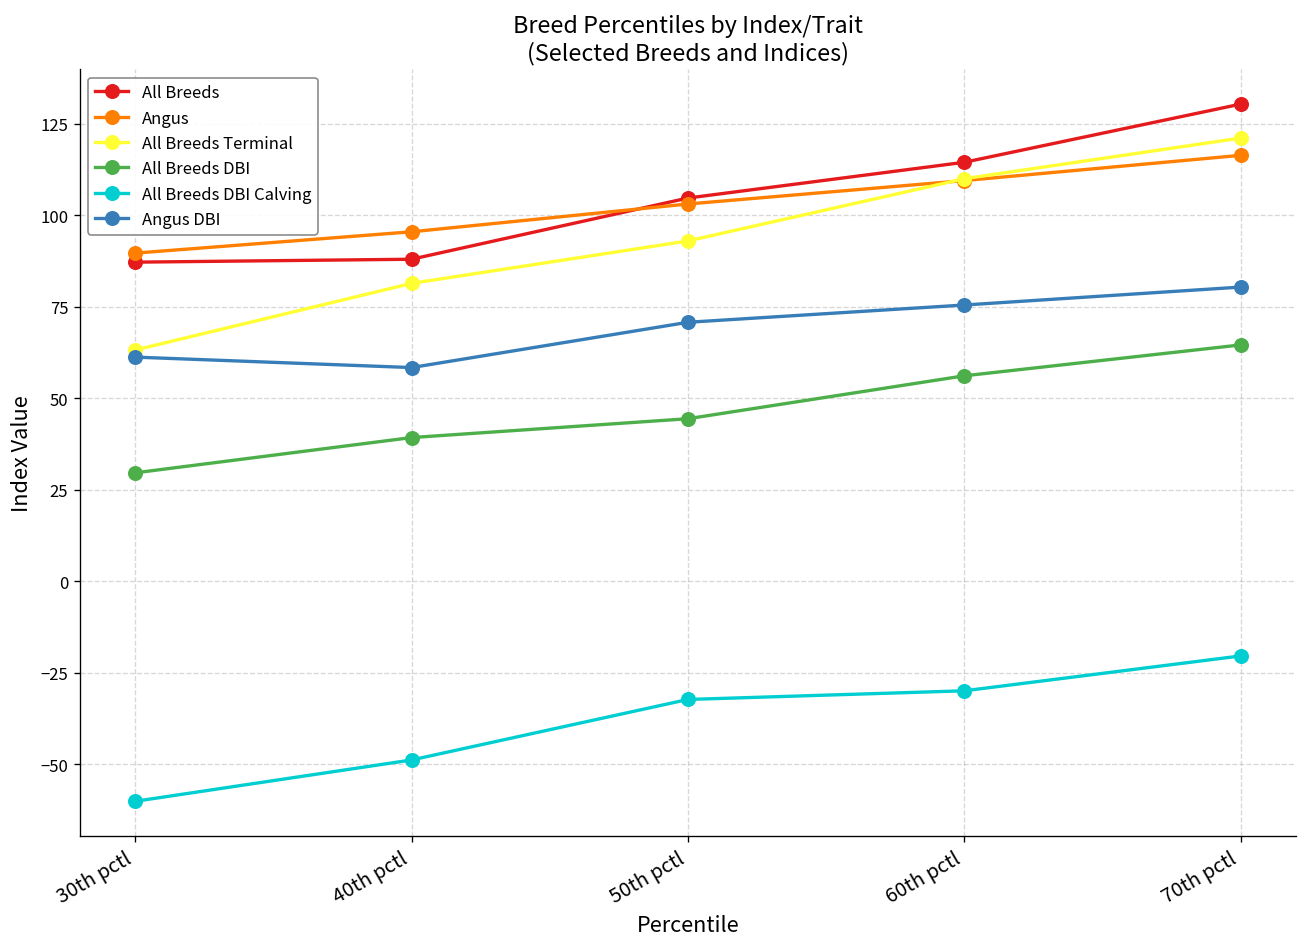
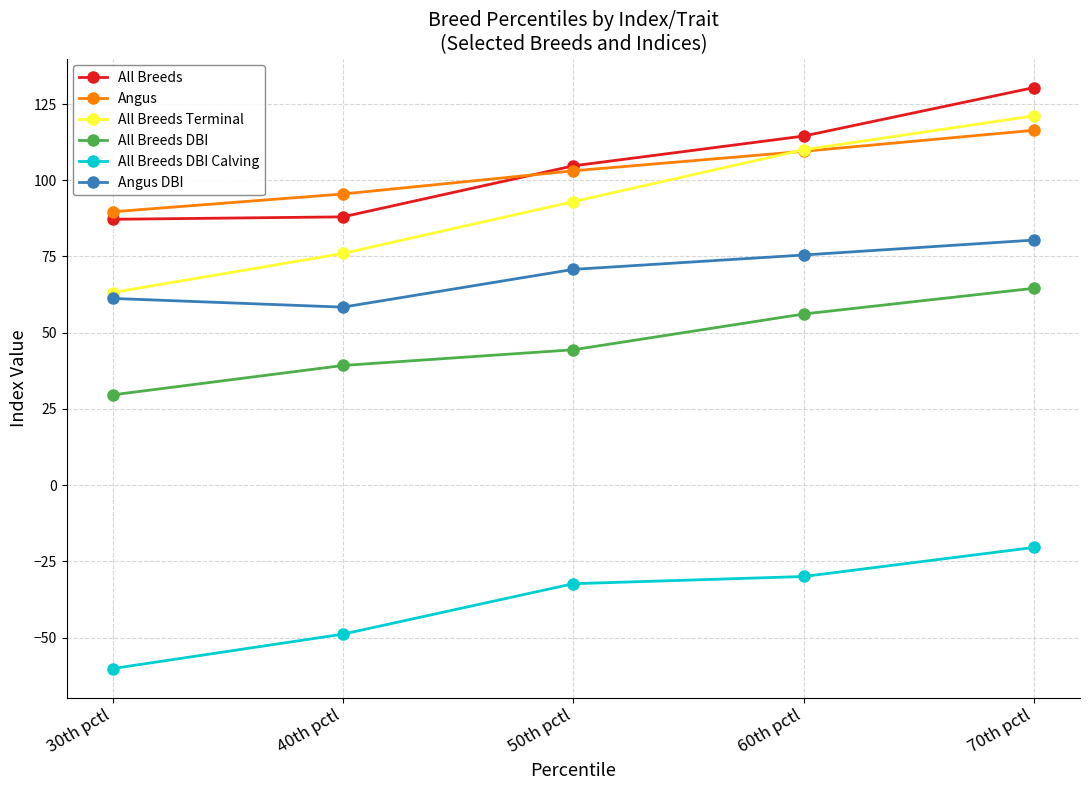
All Breeds Terminal, 40th pctl: 81 -> 76
